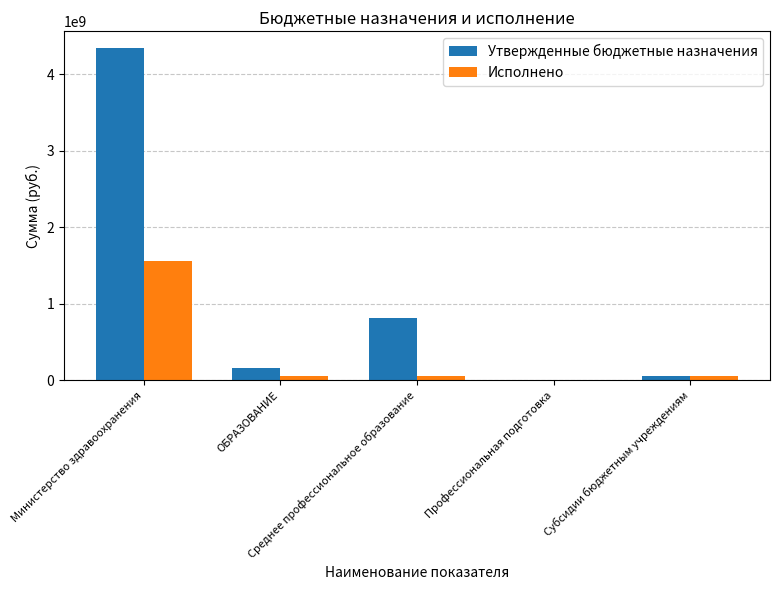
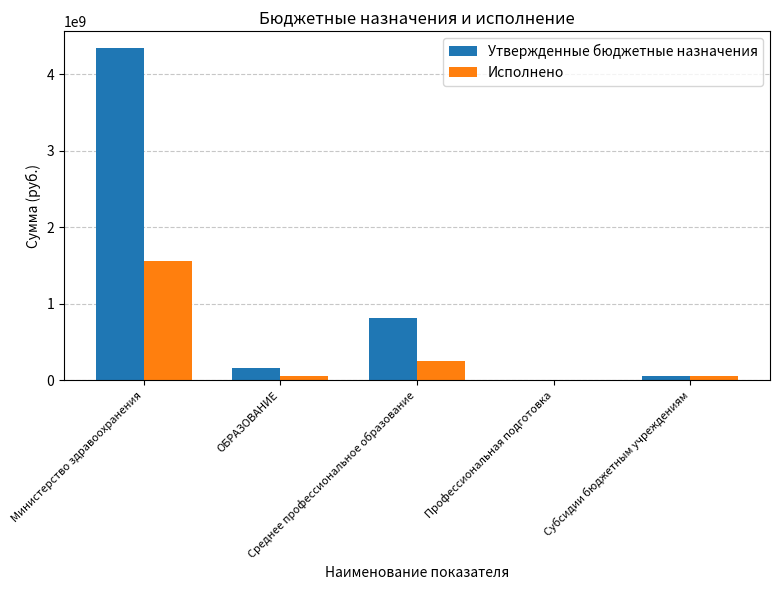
Исполнено, Среднее профессиональное образование: 100000000 -> 300000000
